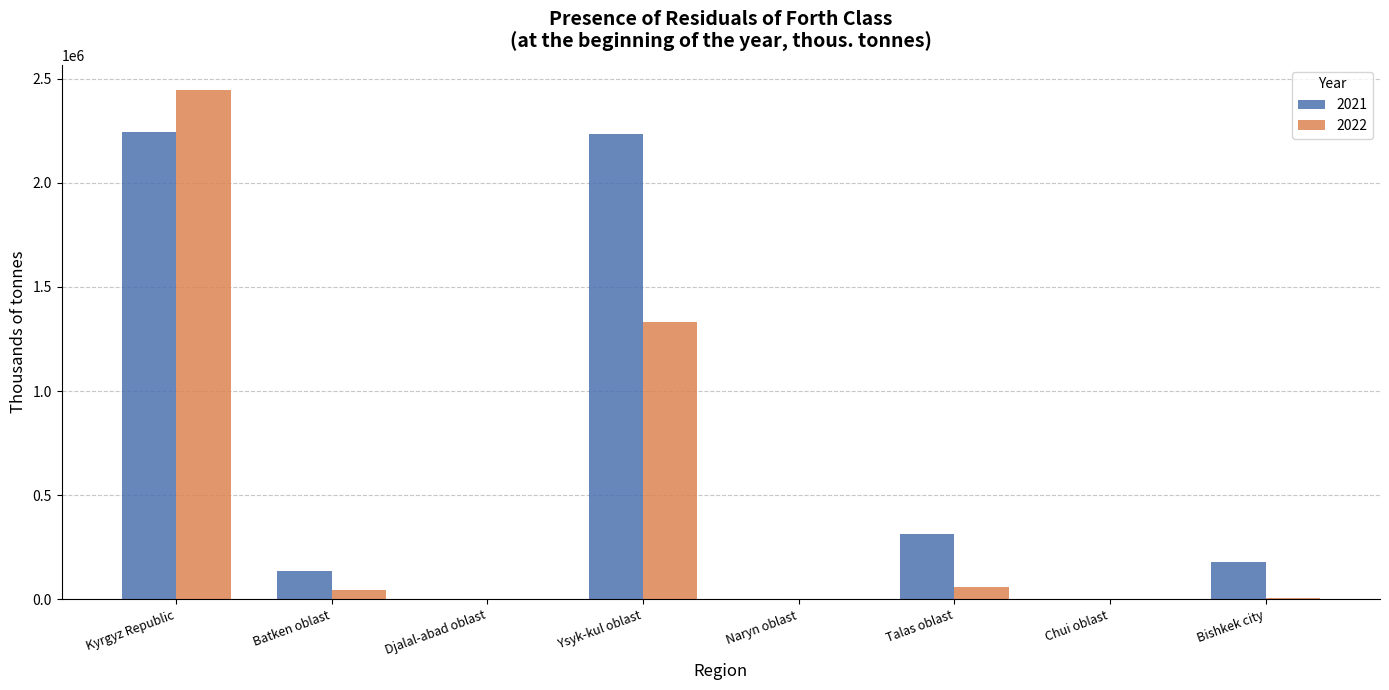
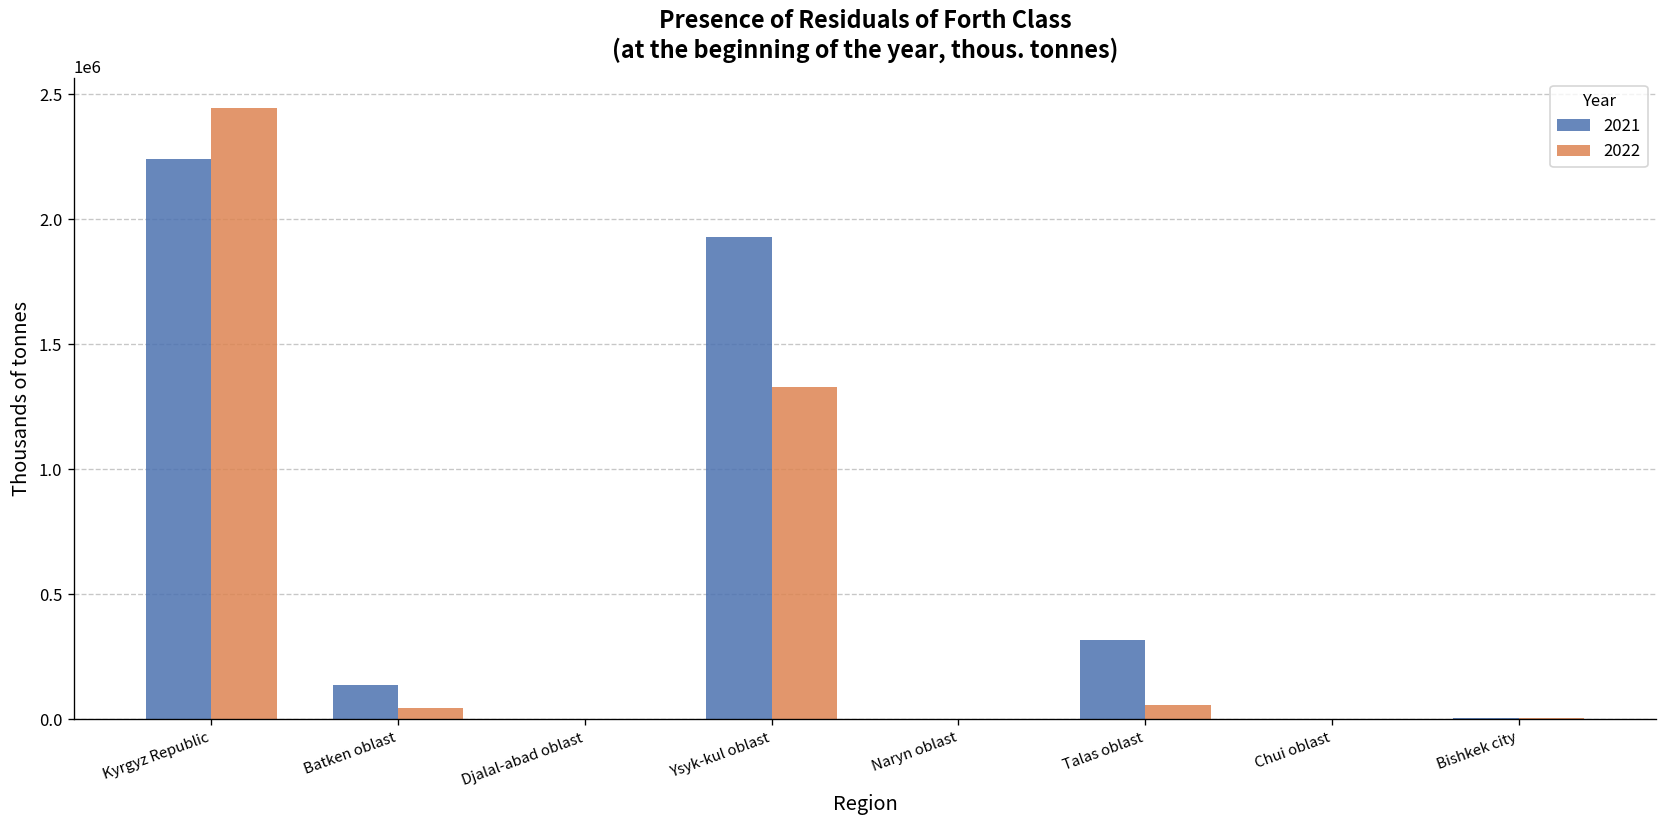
2021, Ysyk-kul oblast: 2230000 -> 1930000
2021, Bishkek city: 180000 -> 10000
